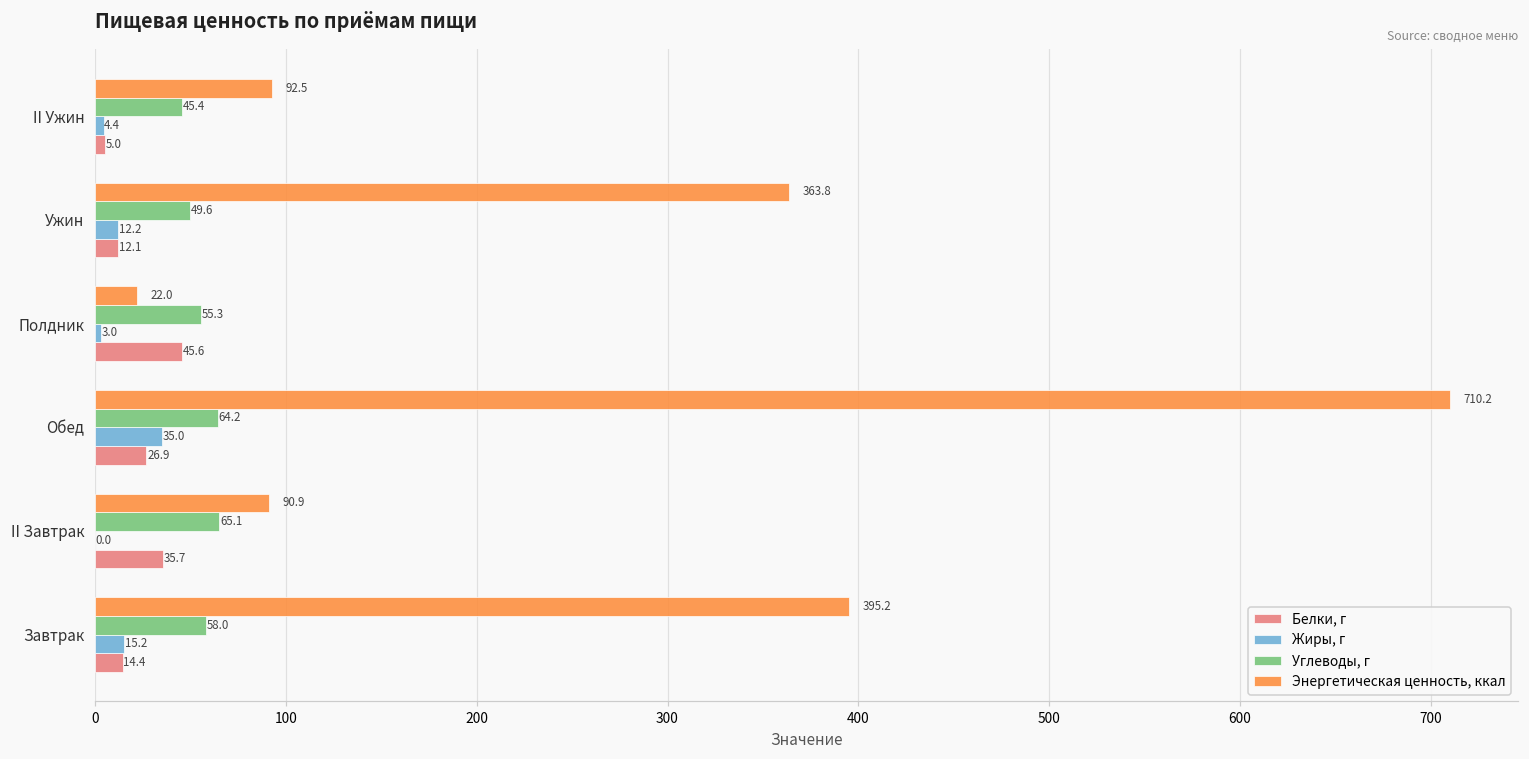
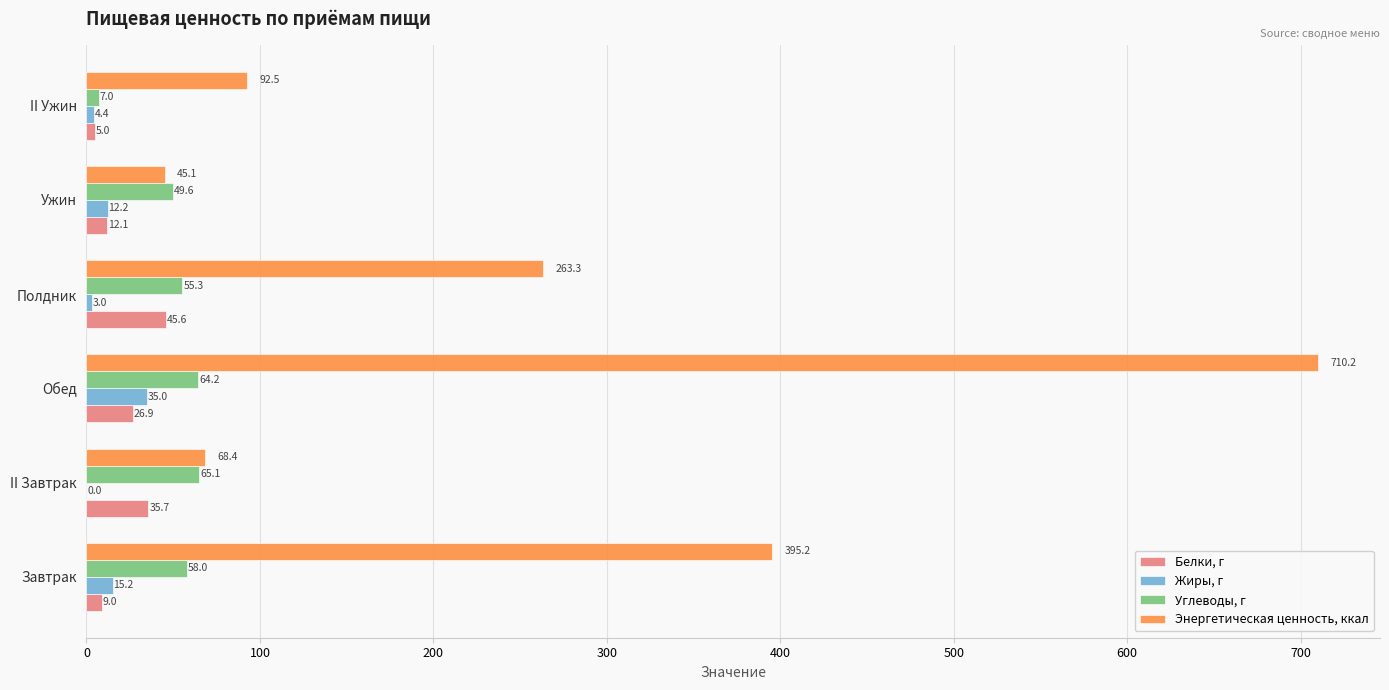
Углеводы, г, II Ужин: 45.4 -> 7.0
Энергетическая ценность, ккал, Ужин: 363.8 -> 45.1
Энергетическая ценность, ккал, Полдник: 22.0 -> 263.3
Энергетическая ценность, ккал, II Завтрак: 90.9 -> 68.4
Белки, г, Завтрак: 14.4 -> 9.0
